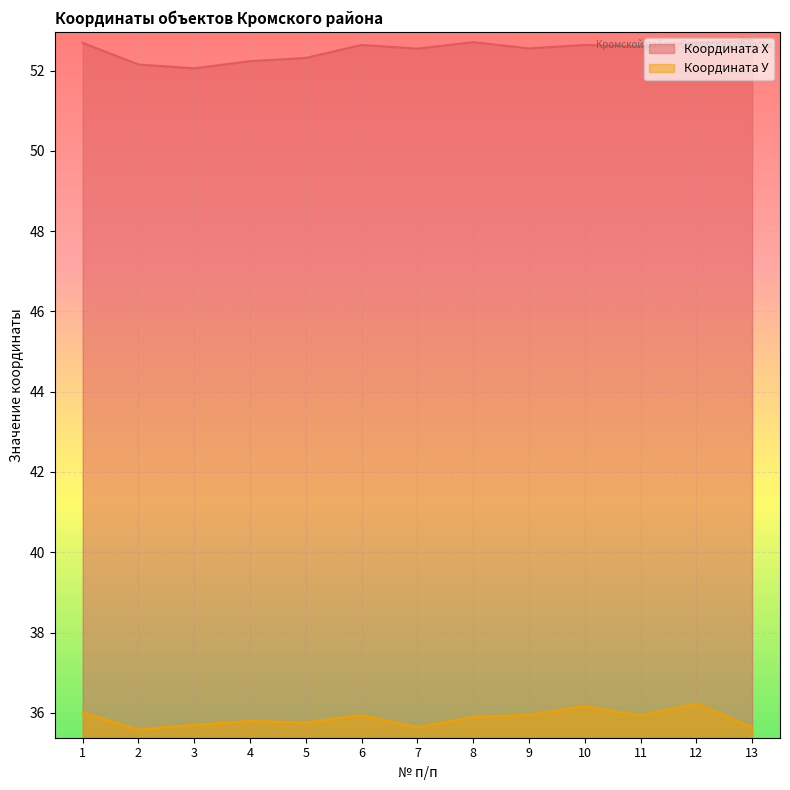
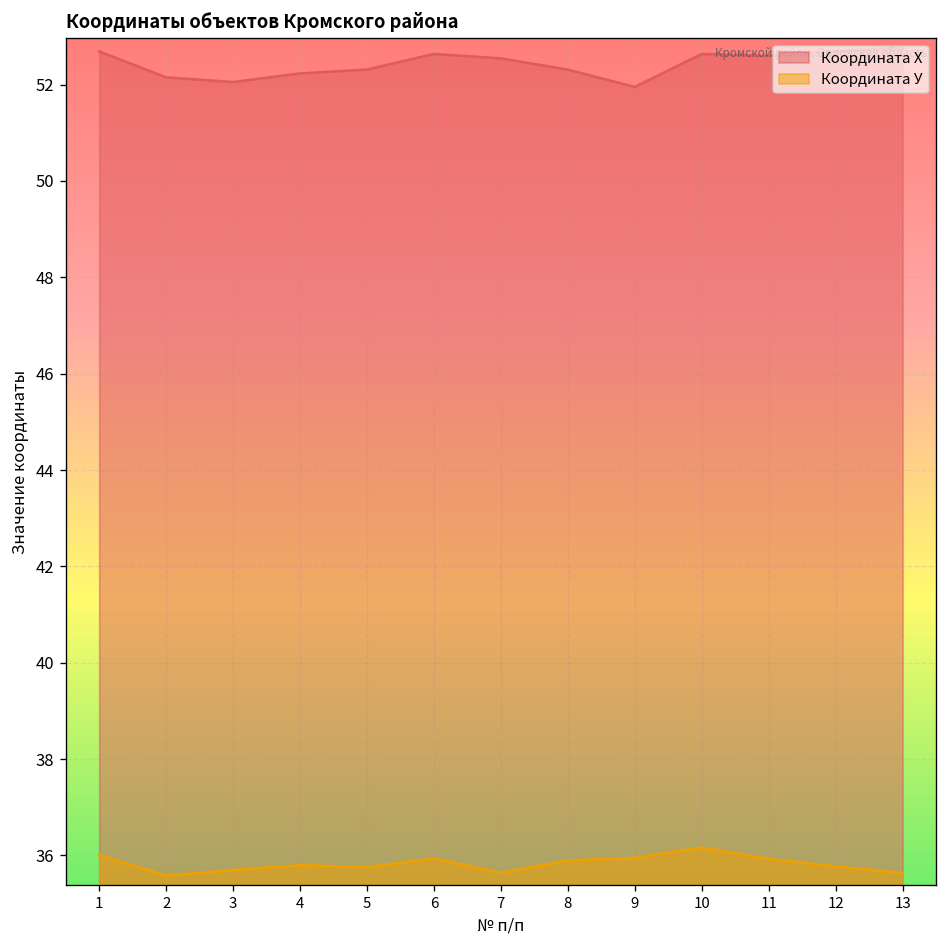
Координата Х, 8: 52.7 -> 52.3
Координата Х, 9: 52.6 -> 52.0
Координата У, 12: 36.2 -> 35.8
